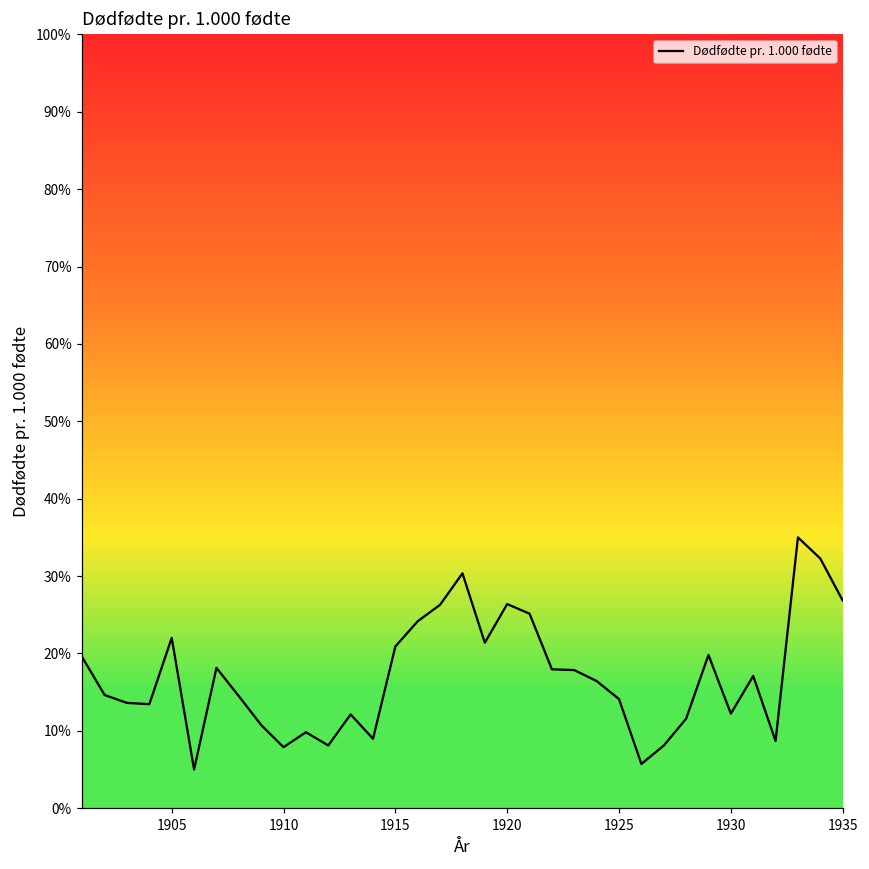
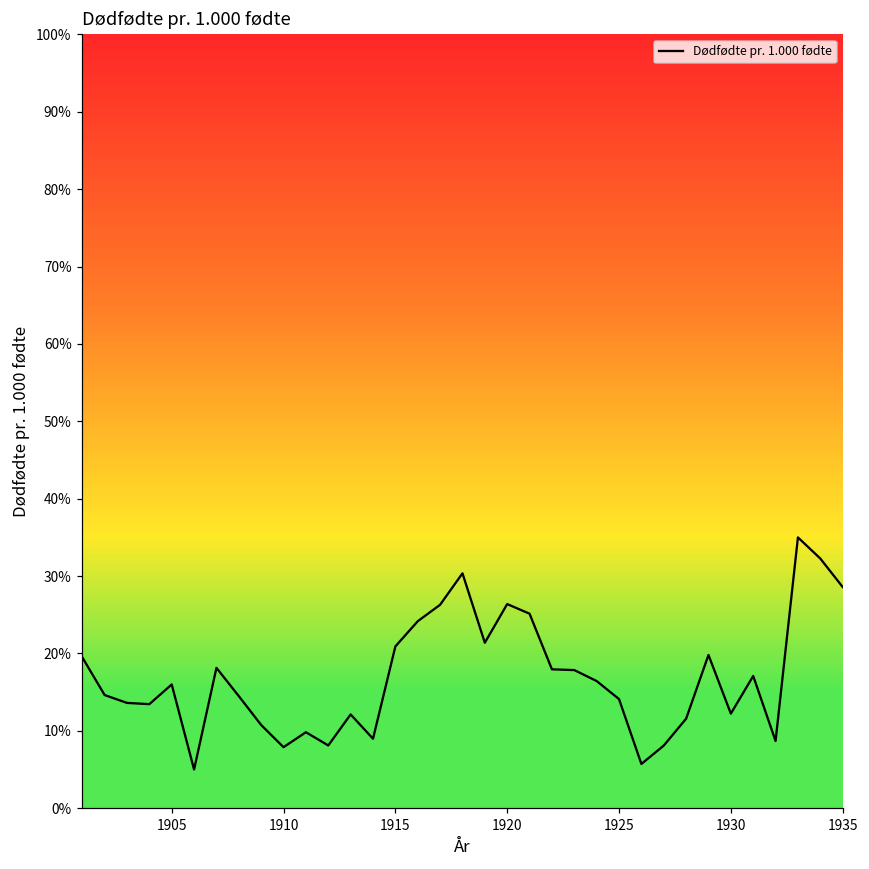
1905: 22% -> 16%
1935: 27% -> 29%
